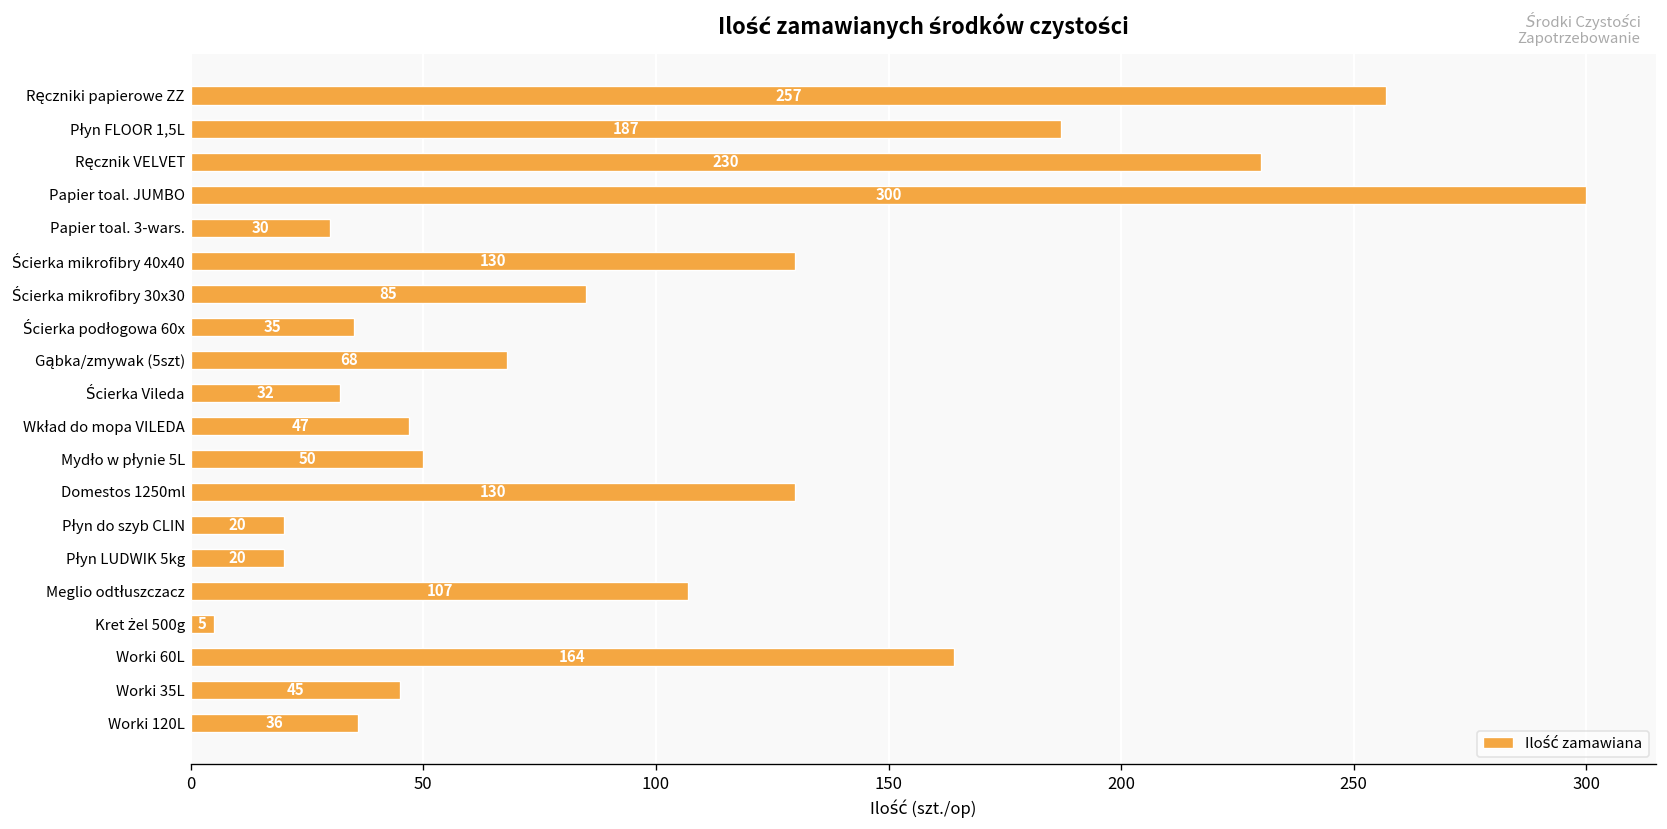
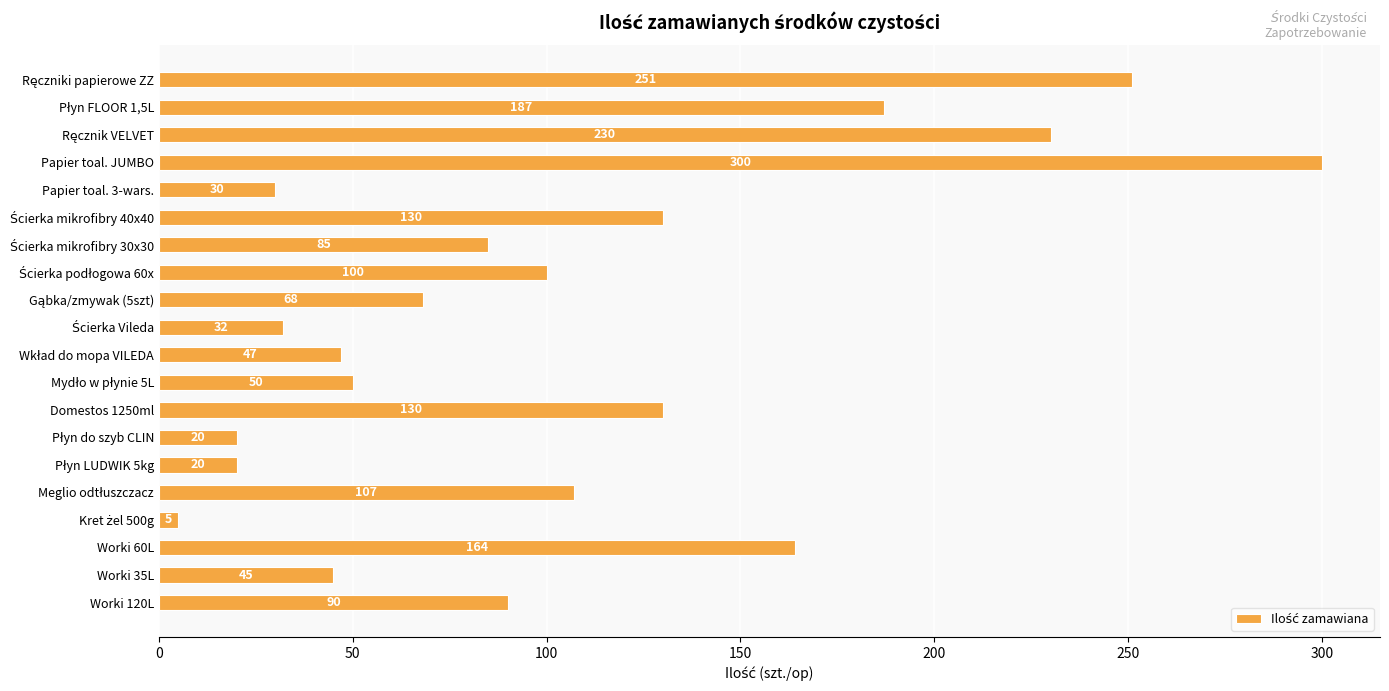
Ręczniki papierowe ZZ: 257 -> 251
Ścierka podłogowa 60x: 35 -> 100
Worki 120L: 36 -> 90
